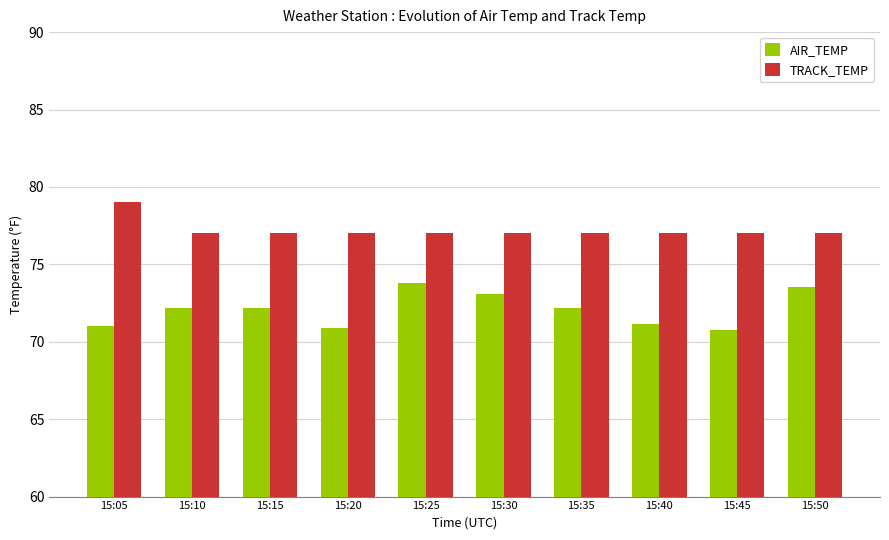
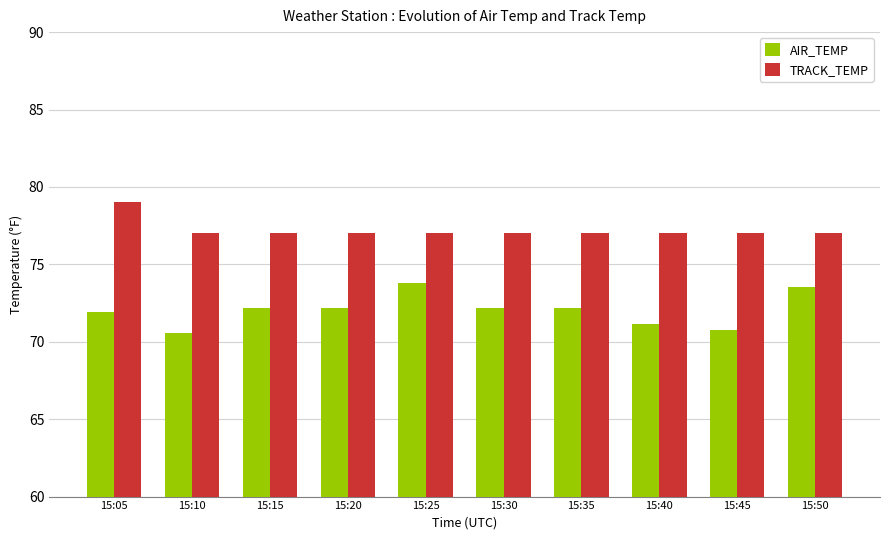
AIR_TEMP, 15:05: 71.0 -> 71.9
AIR_TEMP, 15:10: 72.2 -> 70.6
AIR_TEMP, 15:20: 70.9 -> 72.2
AIR_TEMP, 15:30: 73.1 -> 72.2
